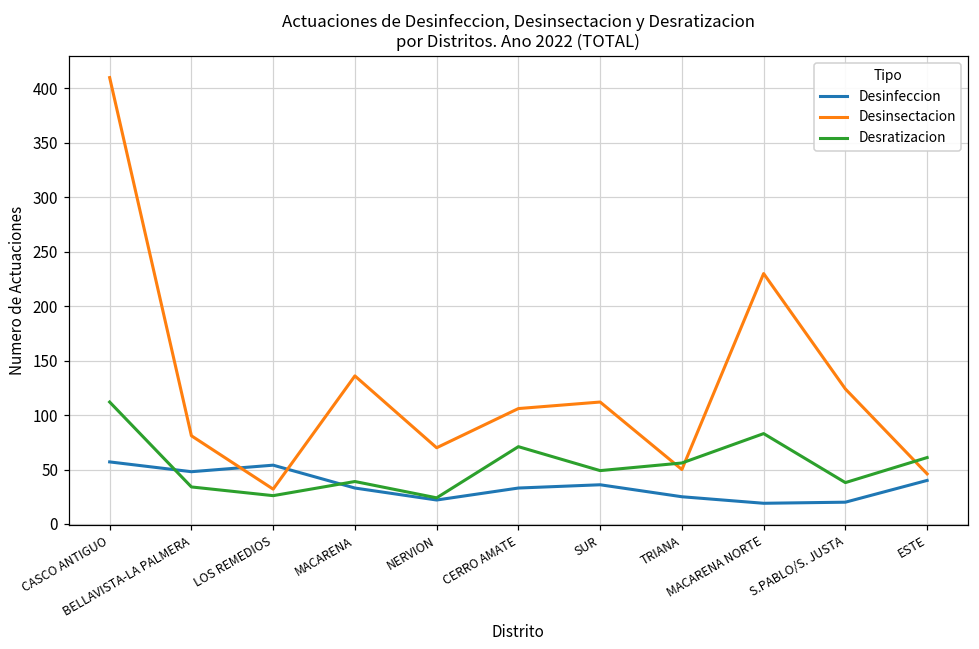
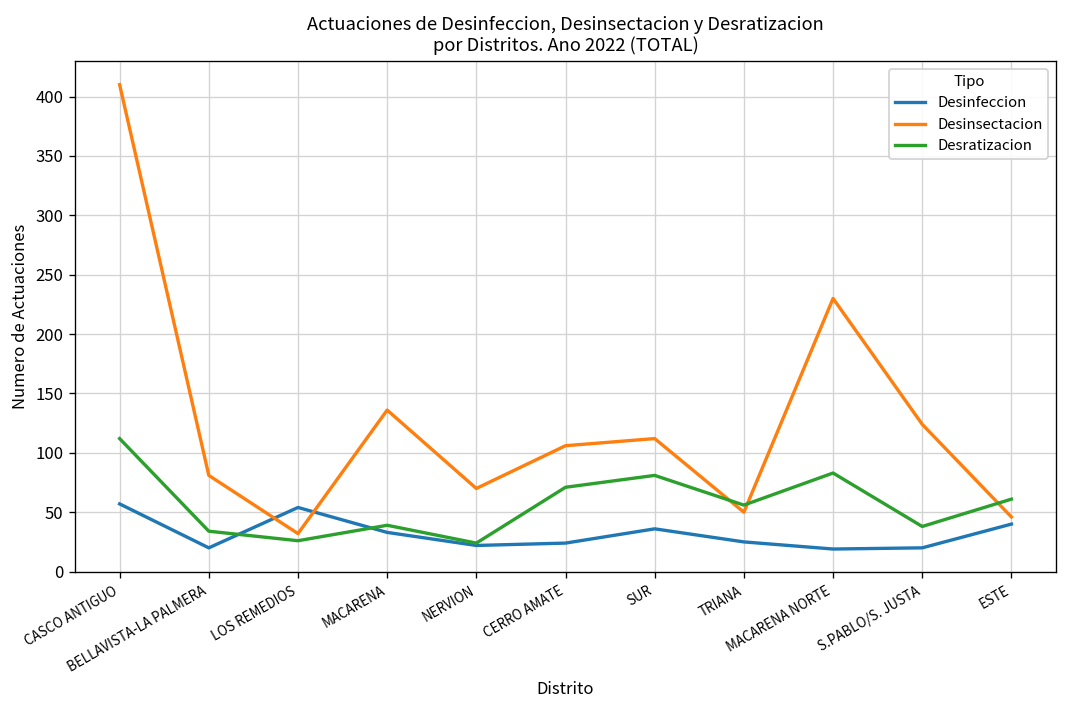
Desinfeccion, BELLAVISTA-LA PALMERA: 50 -> 20
Desinfeccion, CERRO AMATE: 30 -> 20
Desratizacion, SUR: 50 -> 80
